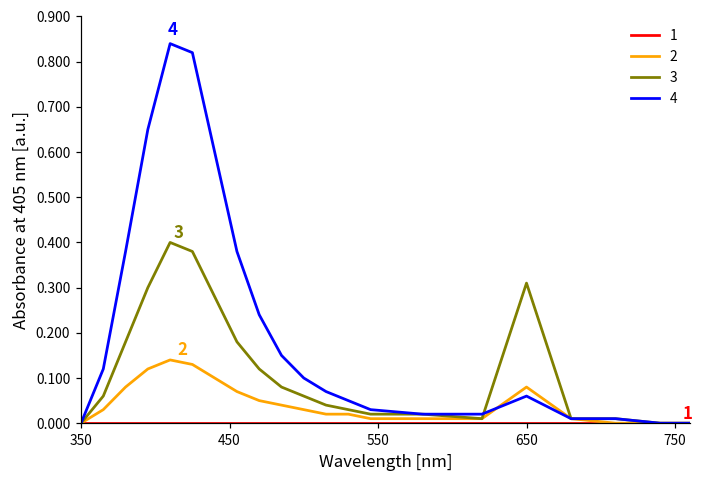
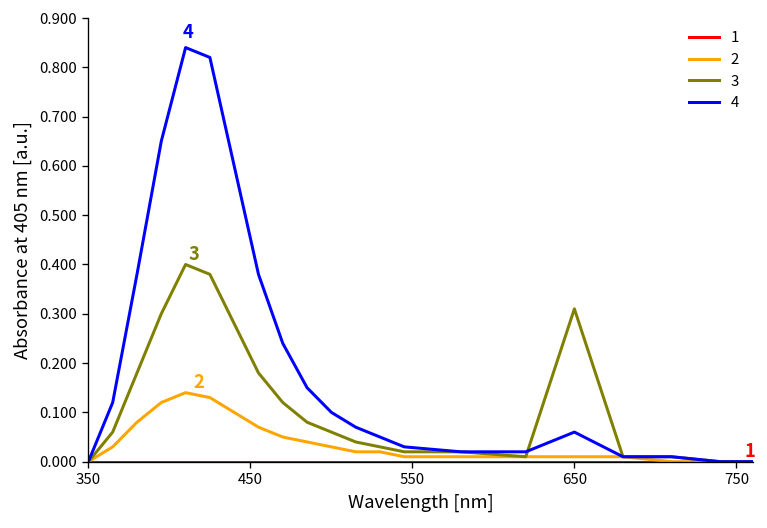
2, 650: 0.08 -> 0.01
